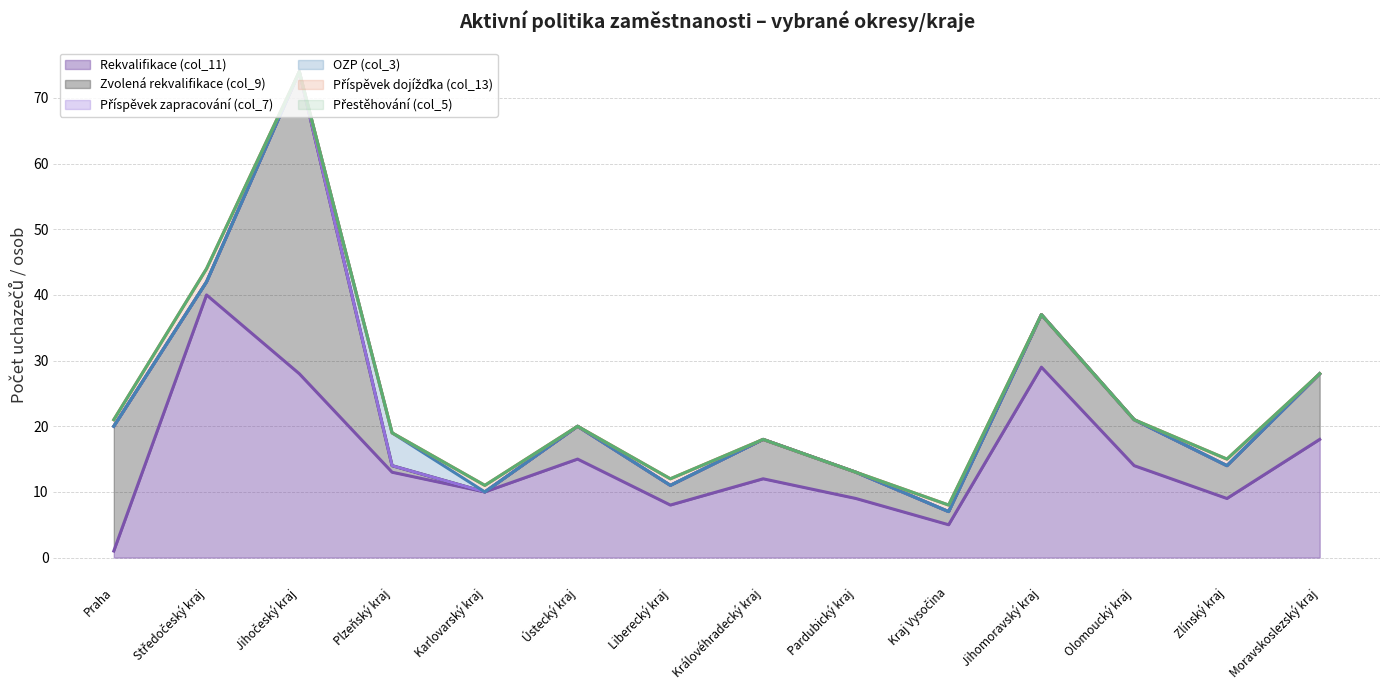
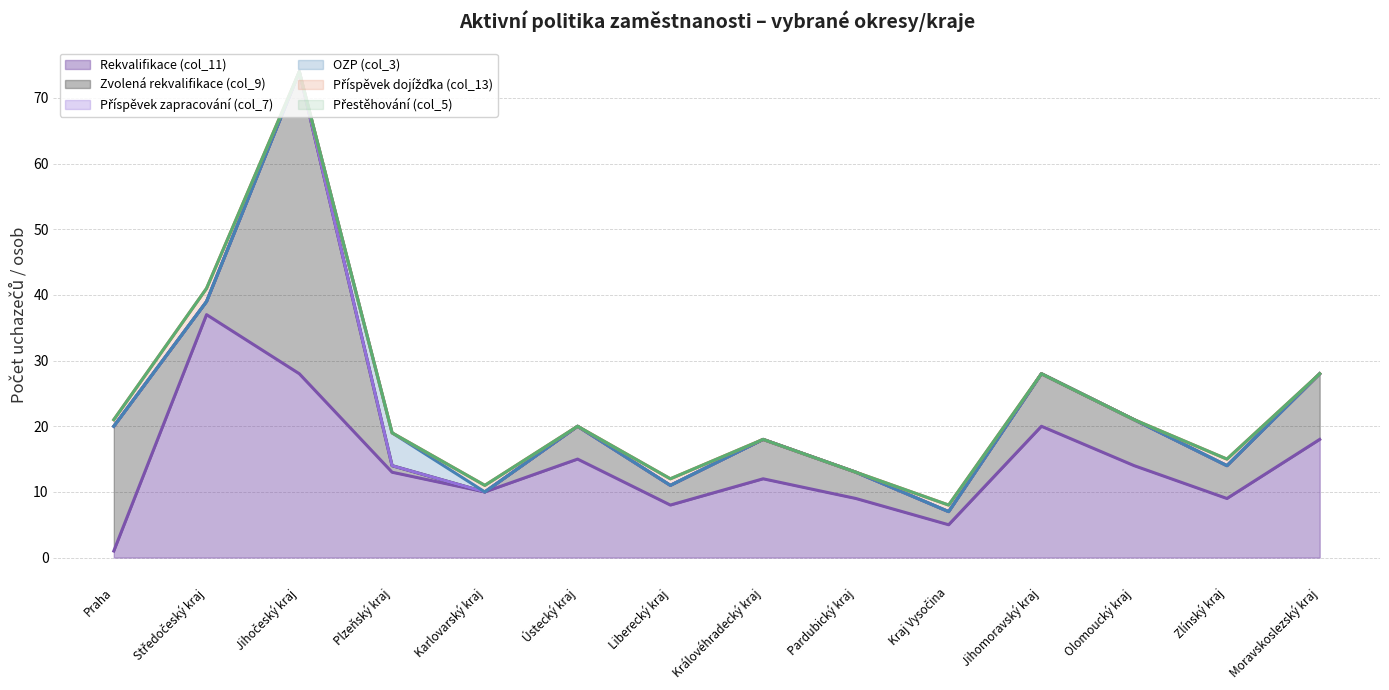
Rekvalifikace (col_11), Středočeský kraj: 40 -> 37
Rekvalifikace (col_11), Jihomoravský kraj: 29 -> 20
